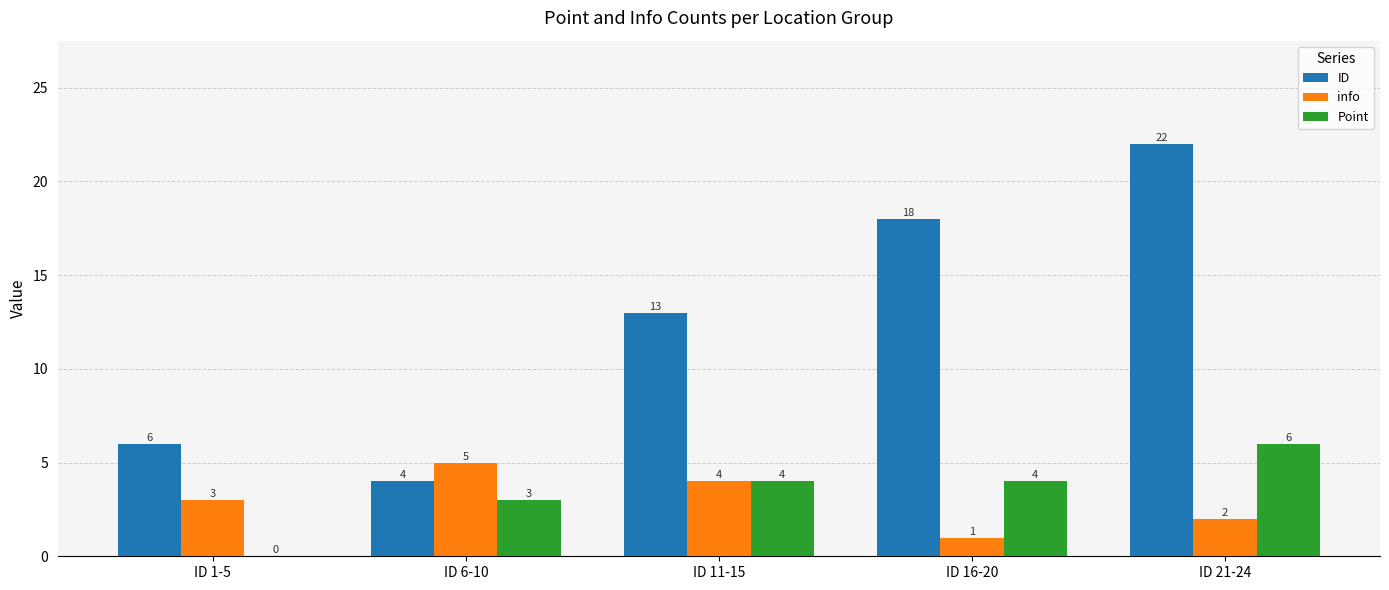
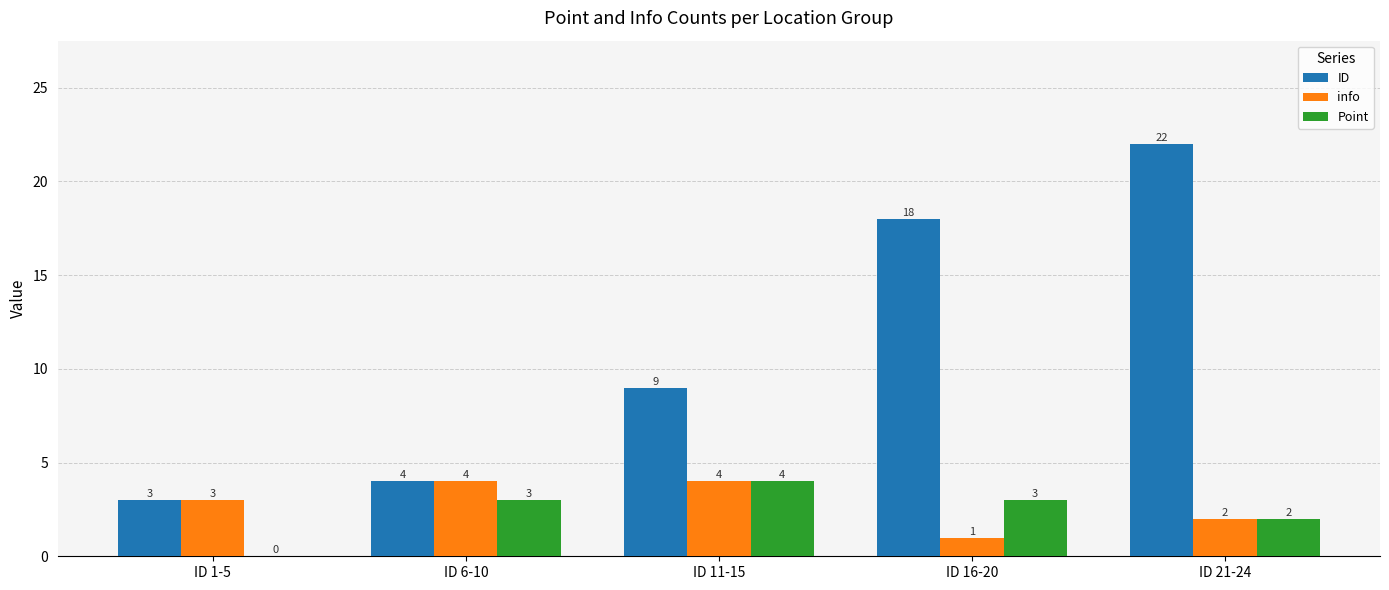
ID, ID 1-5: 6 -> 3
info, ID 6-10: 5 -> 4
ID, ID 11-15: 13 -> 9
Point, ID 16-20: 4 -> 3
Point, ID 21-24: 6 -> 2
